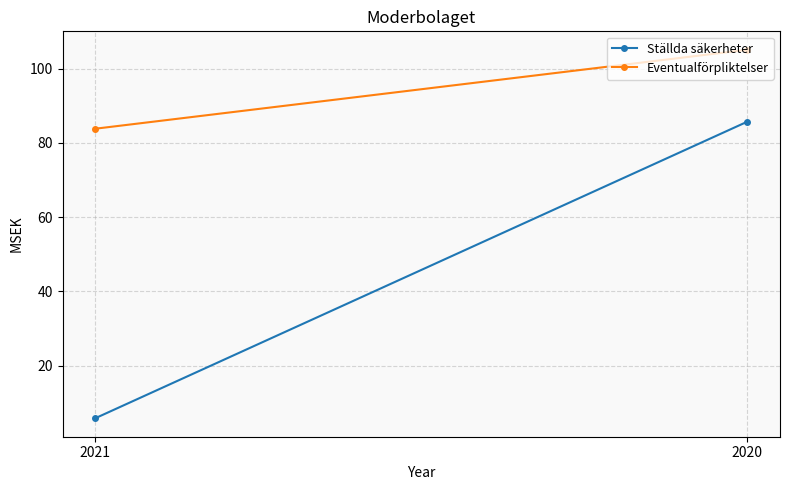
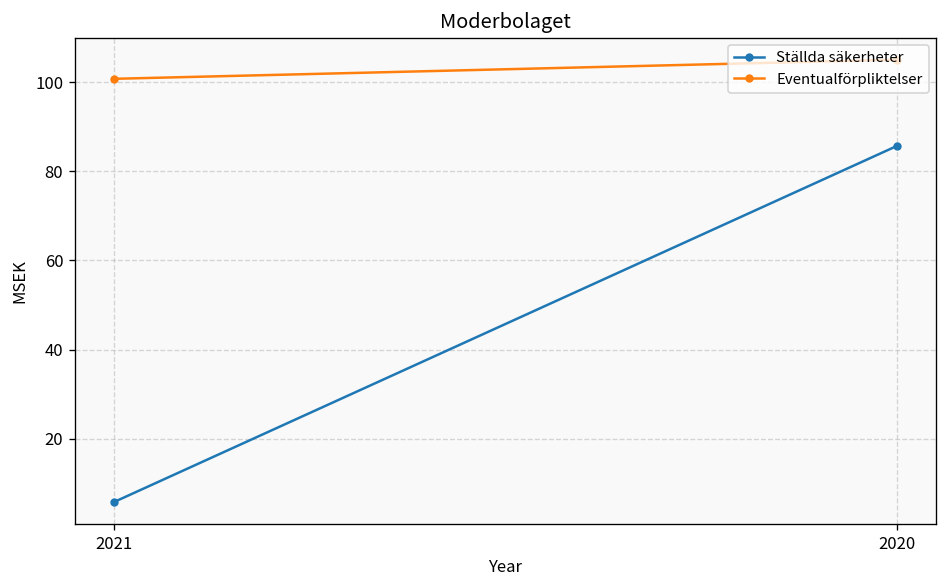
Eventualförpliktelser, 2021: 84 -> 101
